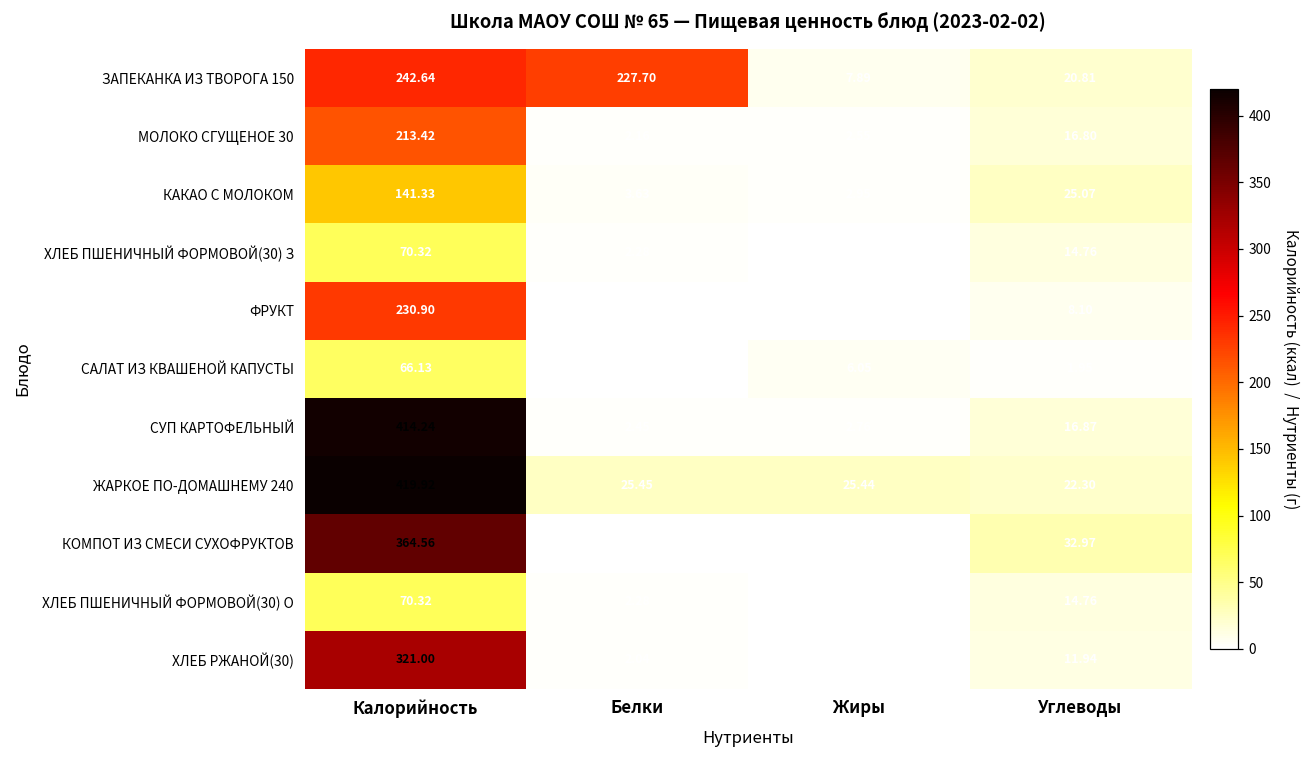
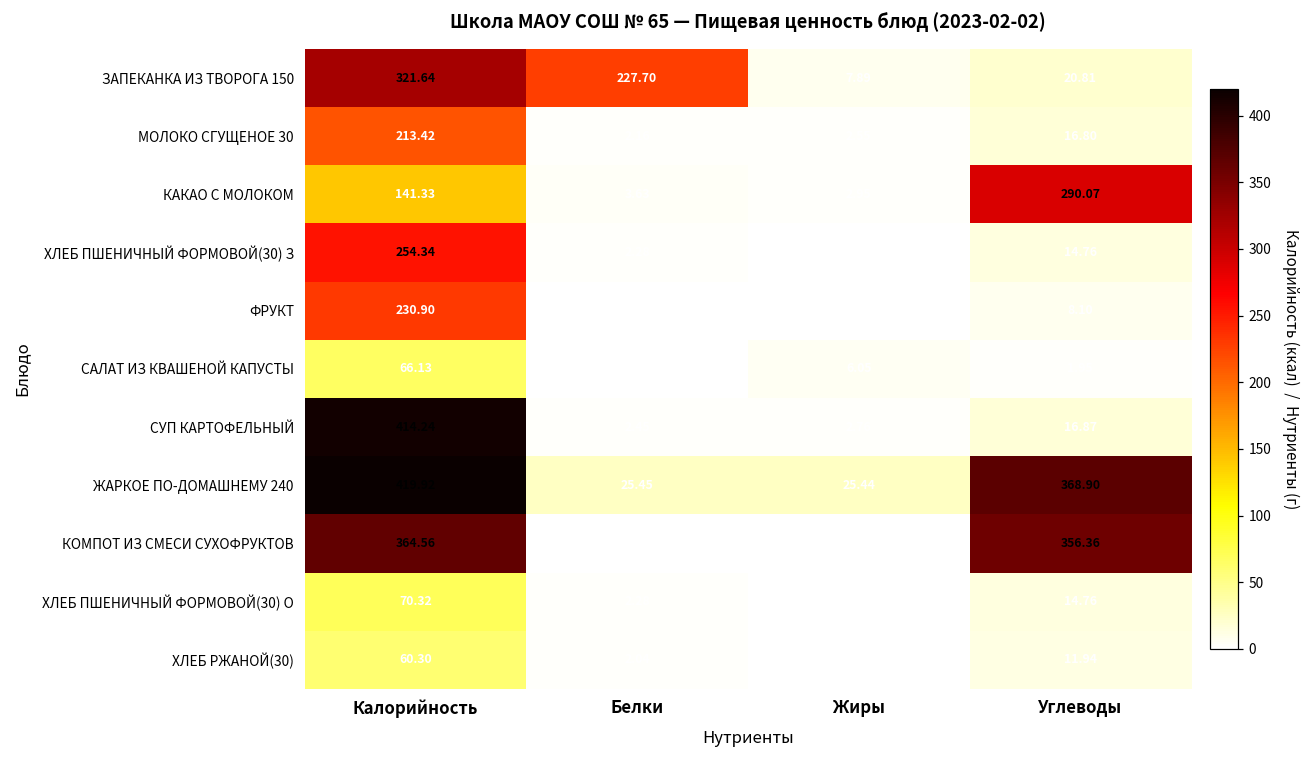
ЗАПЕКАНКА ИЗ ТВОРОГА 150, Калорийность: 242.64 -> 321.64
КАКАО С МОЛОКОМ, Углеводы: 25.07 -> 290.07
ХЛЕБ ПШЕНИЧНЫЙ ФОРМОВОЙ(30) З, Калорийность: 70.32 -> 254.34
ЖАРКОЕ ПО-ДОМАШНЕМУ 240, Углеводы: 22.30 -> 368.90
КОМПОТ ИЗ СМЕСИ СУХОФРУКТОВ, Углеводы: 32.97 -> 356.36
ХЛЕБ РЖАНОЙ(30), Калорийность: 321.00 -> 60.30
